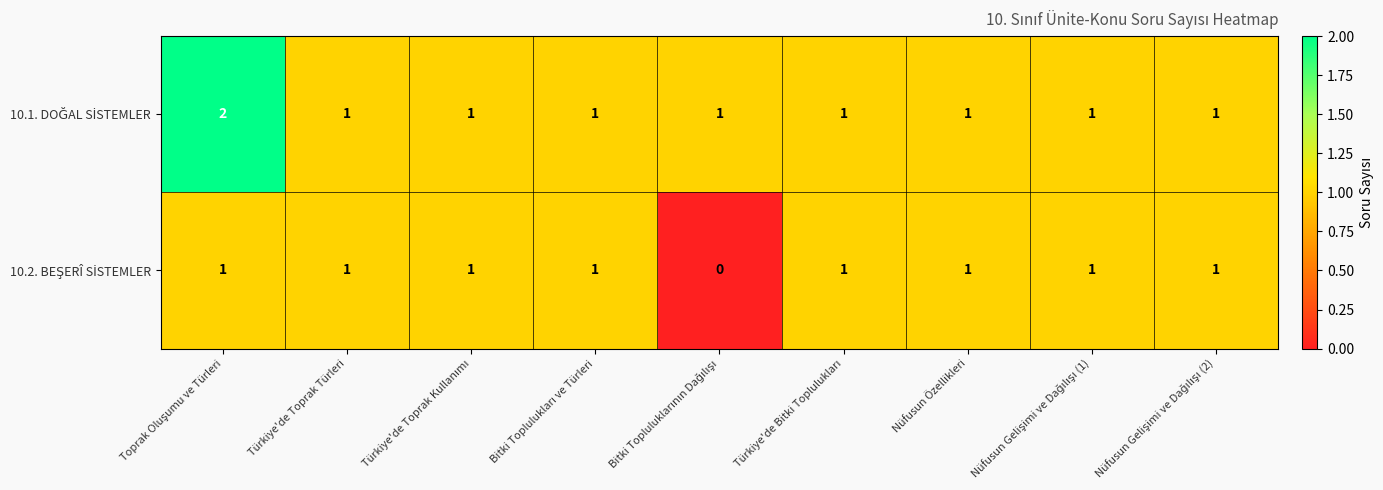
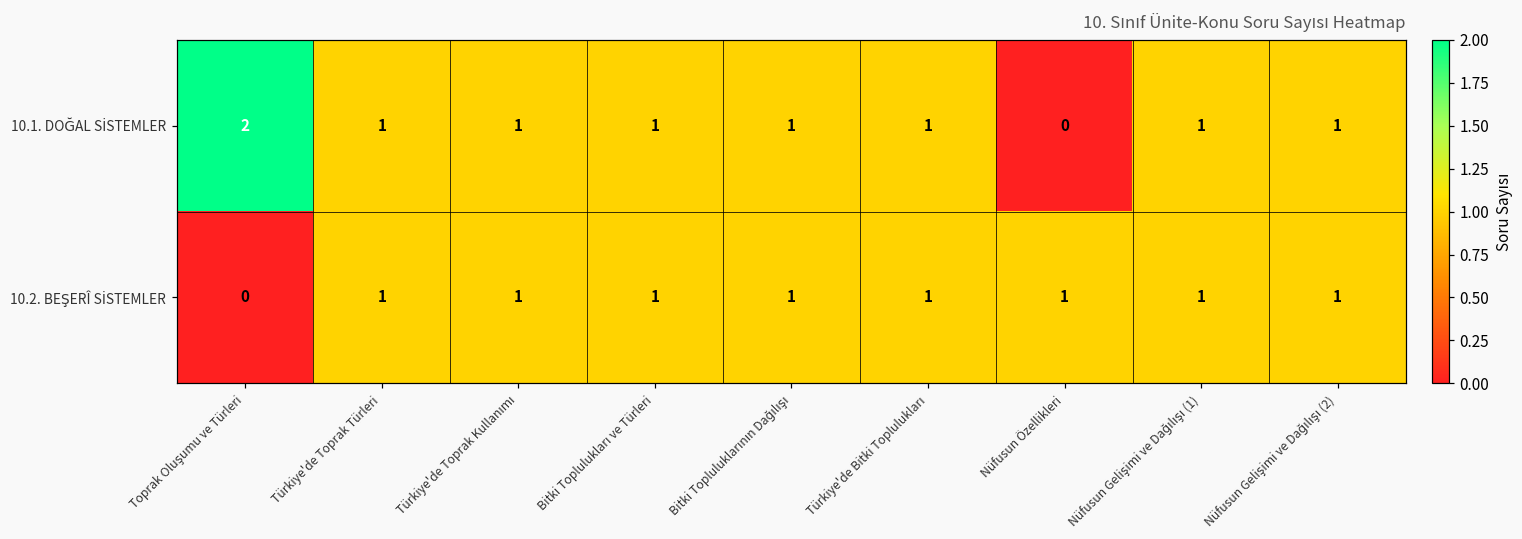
10.1. DOĞAL SİSTEMLER, Nüfusun Özellikleri: 1 -> 0
10.2. BEŞERÎ SİSTEMLER, Toprak Oluşumu ve Türleri: 1 -> 0
10.2. BEŞERÎ SİSTEMLER, Bitki Topluluklarının Dağılışı: 0 -> 1
